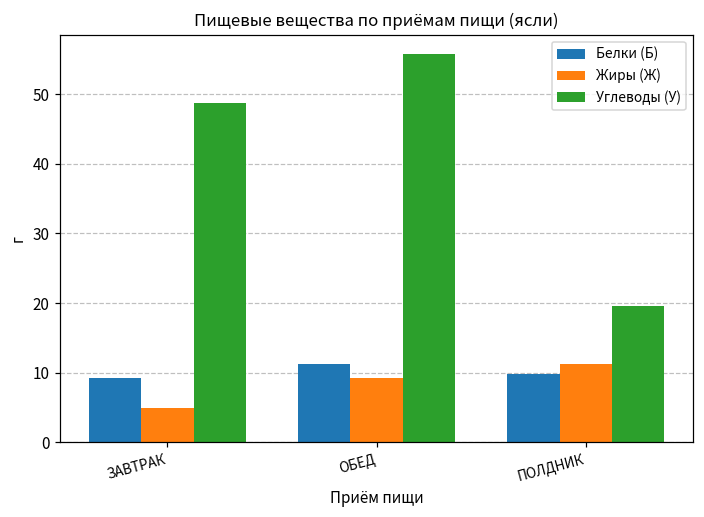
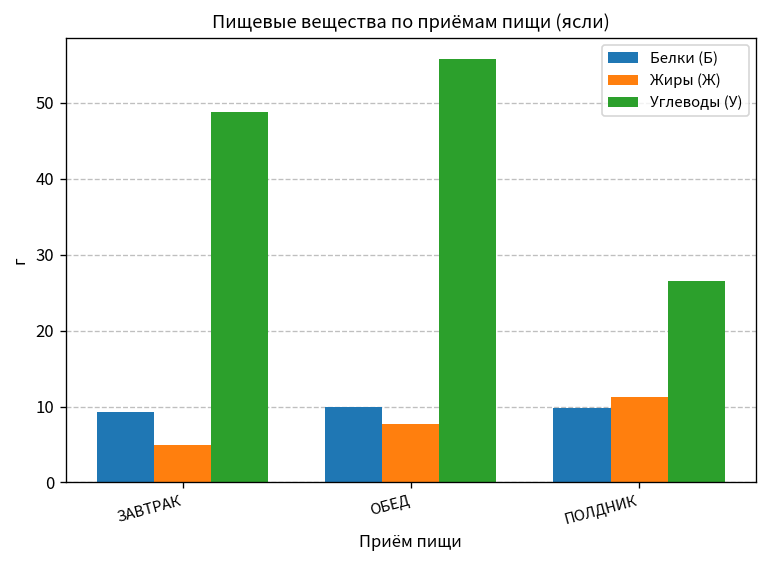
Белки (Б), ОБЕД: 11 -> 10
Жиры (Ж), ОБЕД: 9 -> 8
Углеводы (У), ПОЛДНИК: 20 -> 27
